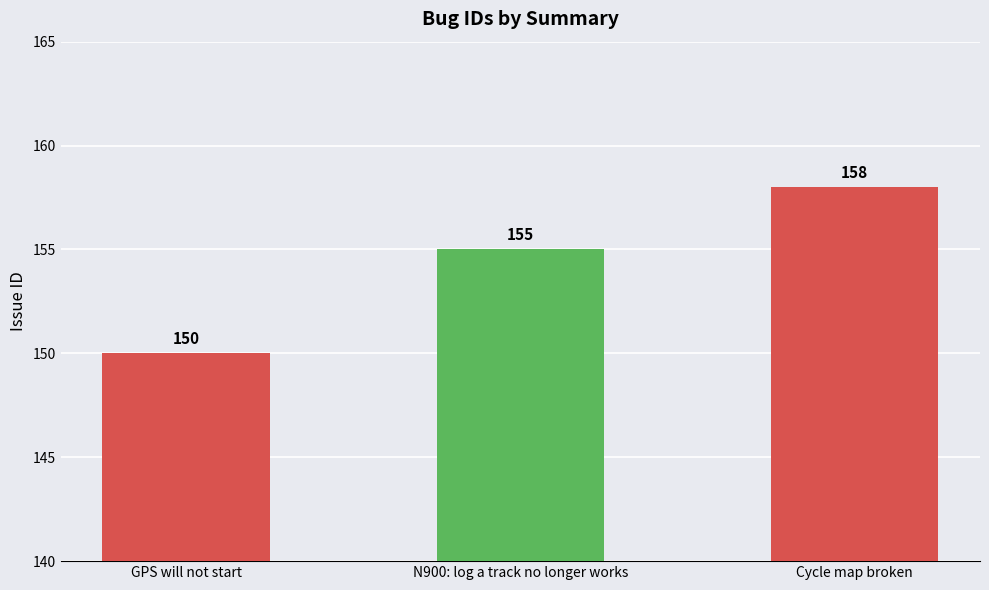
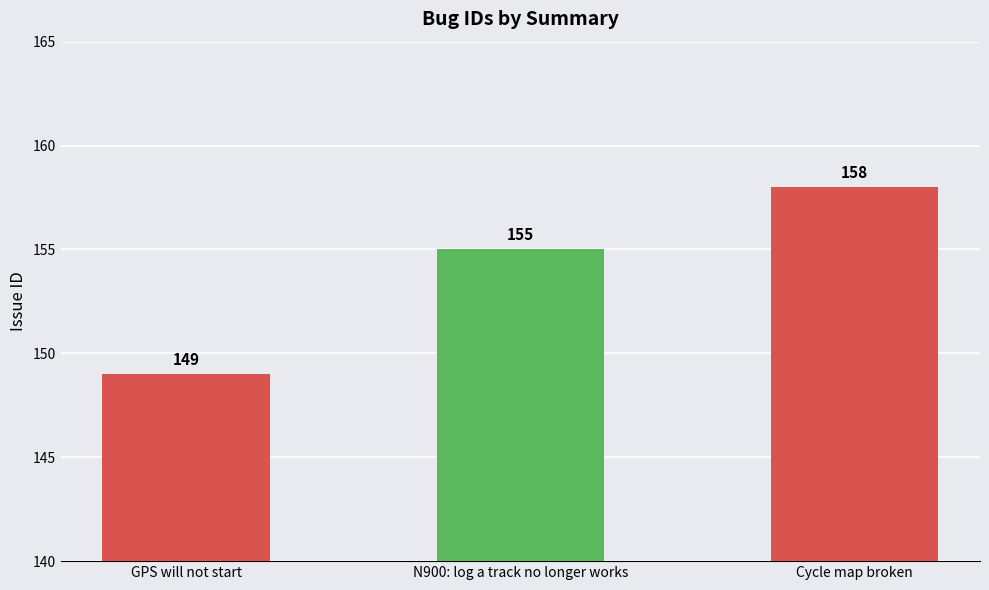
GPS will not start: 150 -> 149
